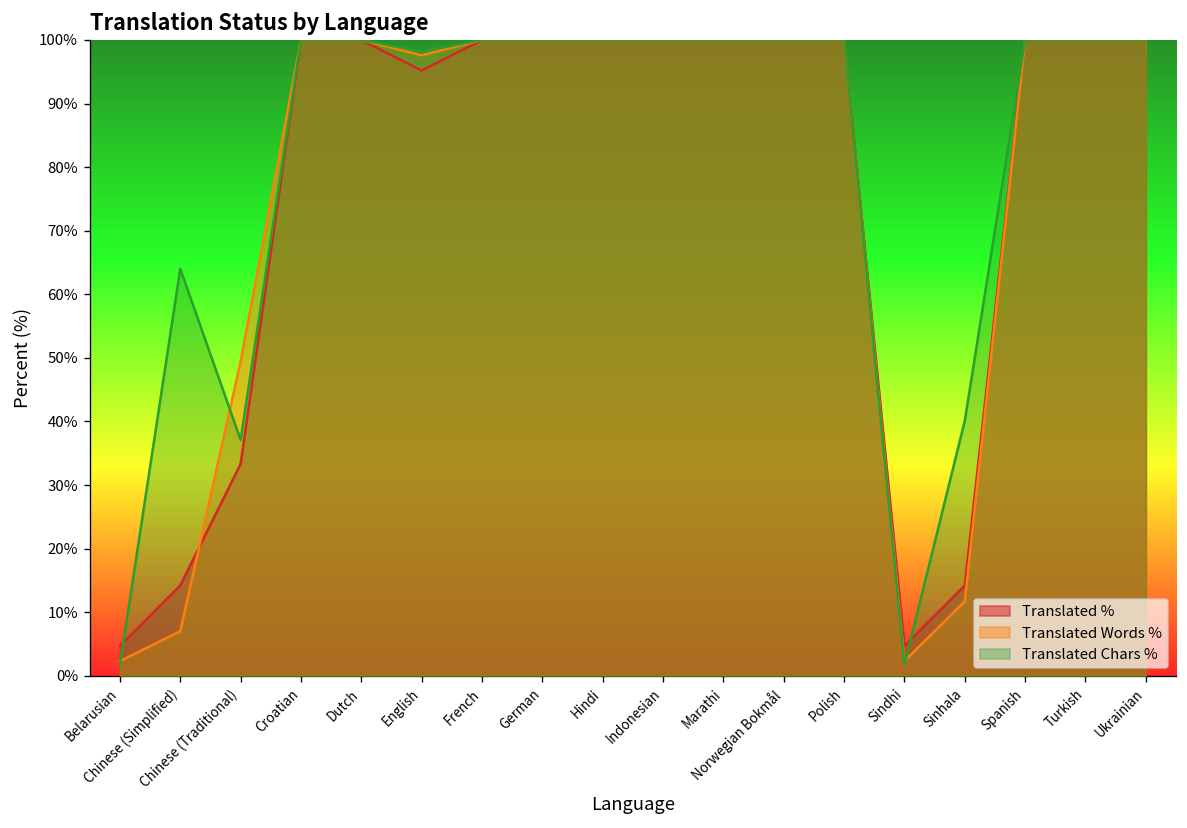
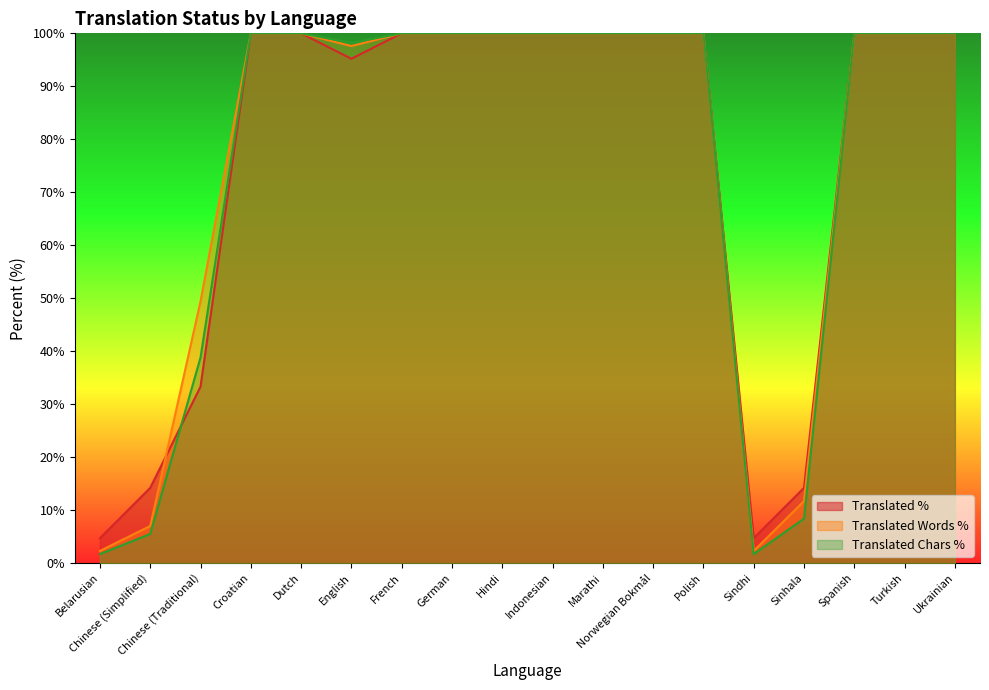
Translated Chars %, Chinese (Simplified): 64% -> 6%
Translated Chars %, Chinese (Traditional): 37% -> 39%
Translated Chars %, Sinhala: 40% -> 8%
